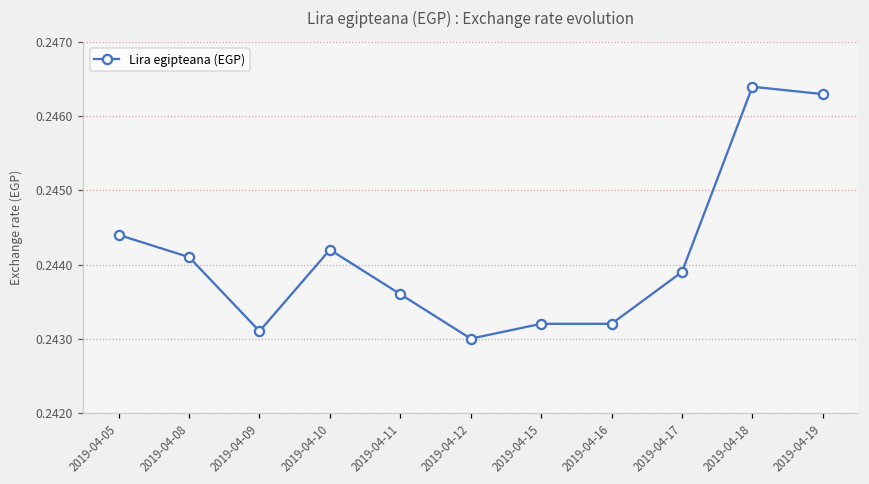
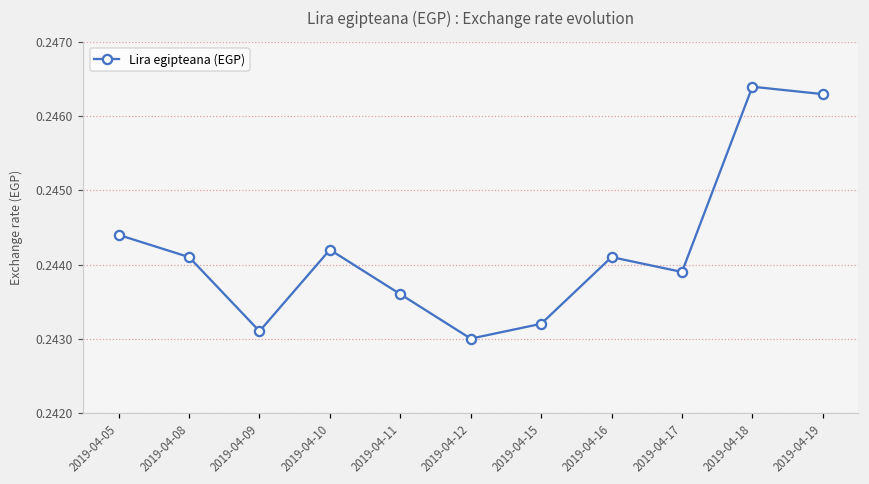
2019-04-16: 0.2432 -> 0.2441
